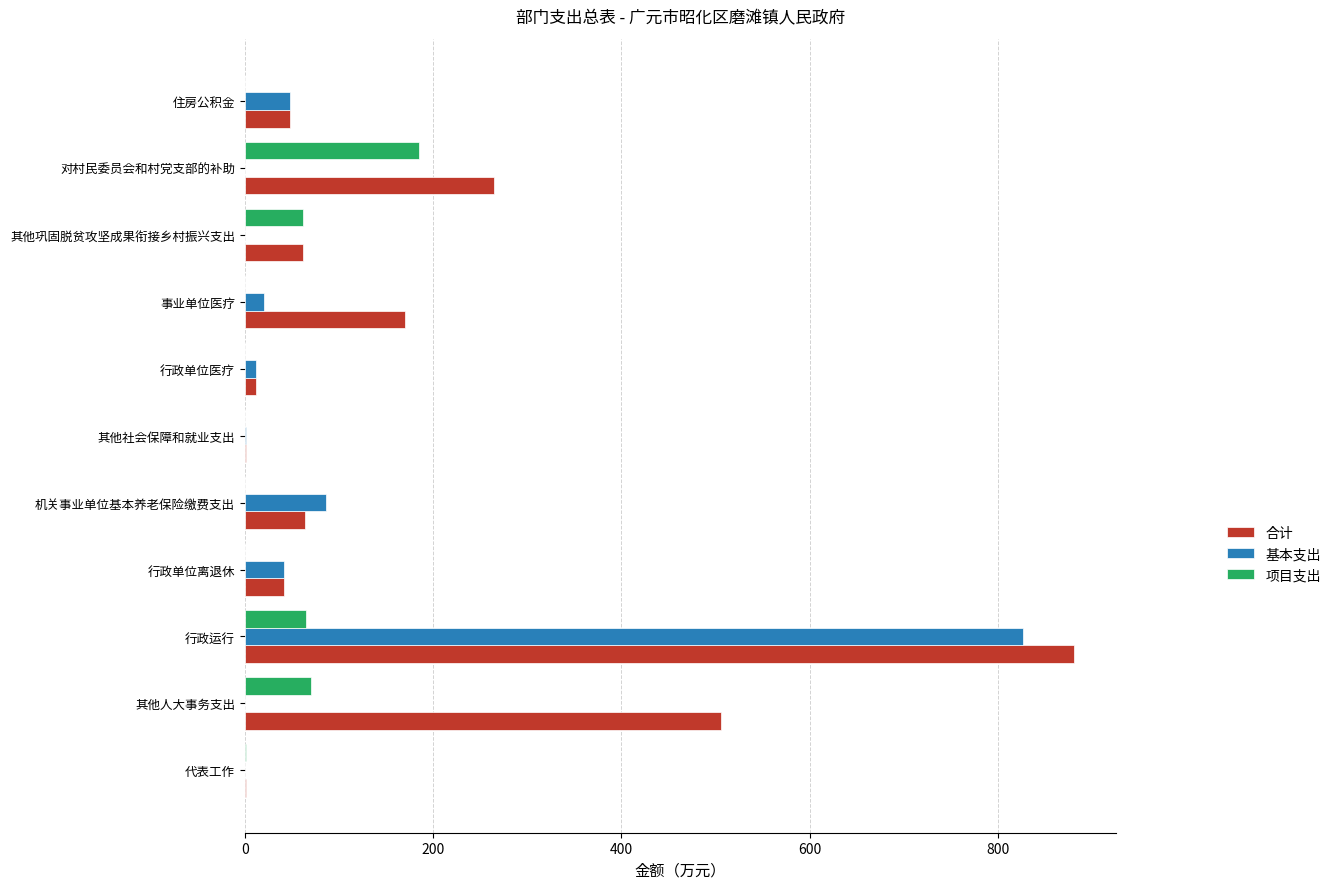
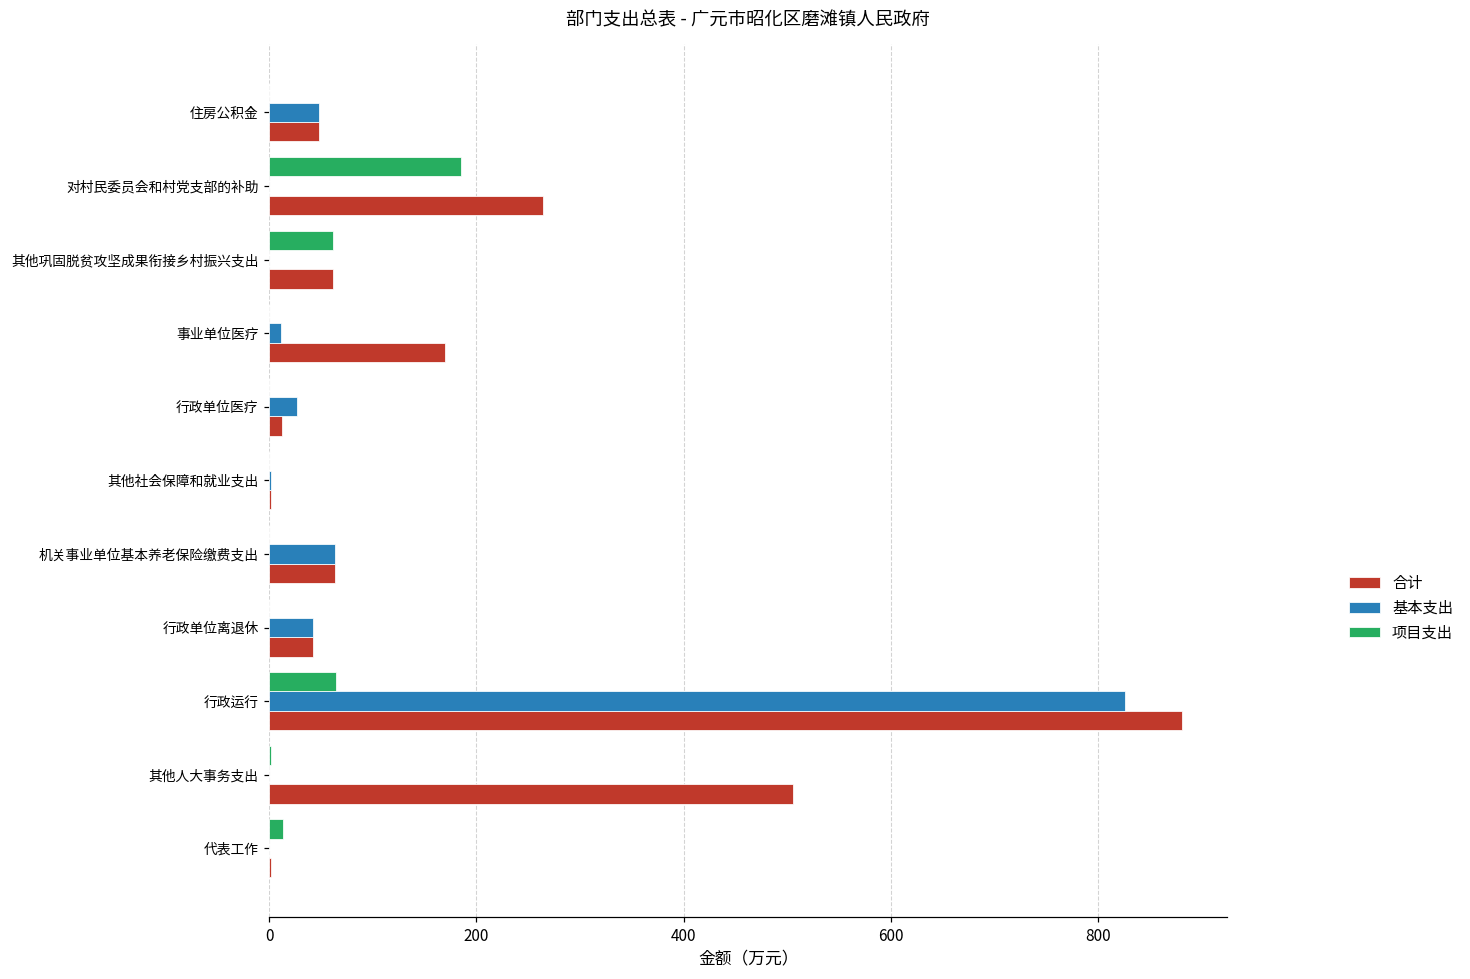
基本支出, 事业单位医疗: 20 -> 10
基本支出, 行政单位医疗: 10 -> 30
基本支出, 机关事业单位基本养老保险缴费支出: 90 -> 60
项目支出, 其他人大事务支出: 70 -> 0
项目支出, 代表工作: 0 -> 10
